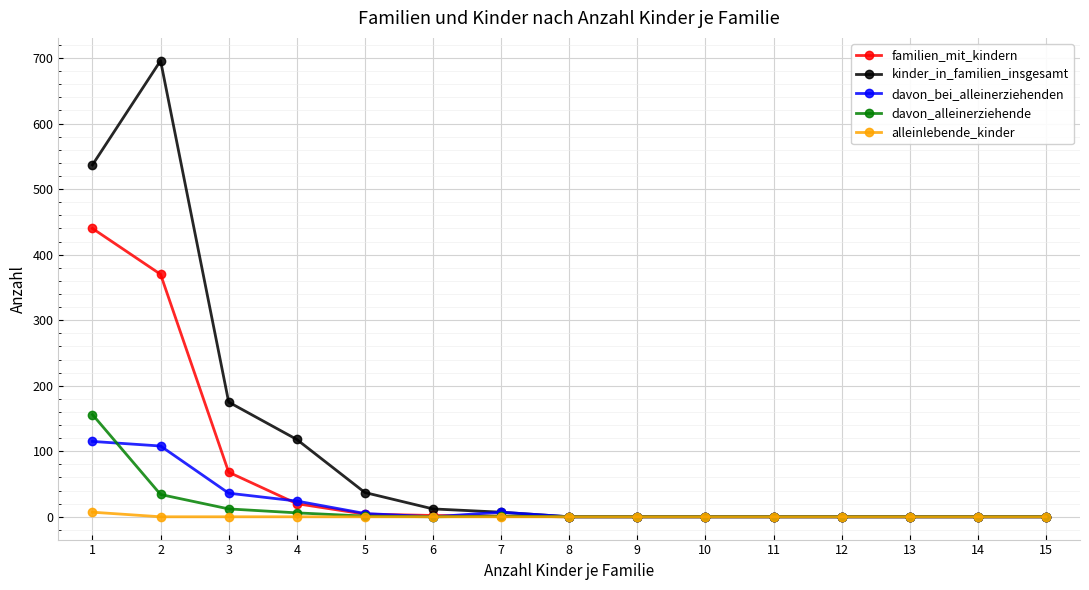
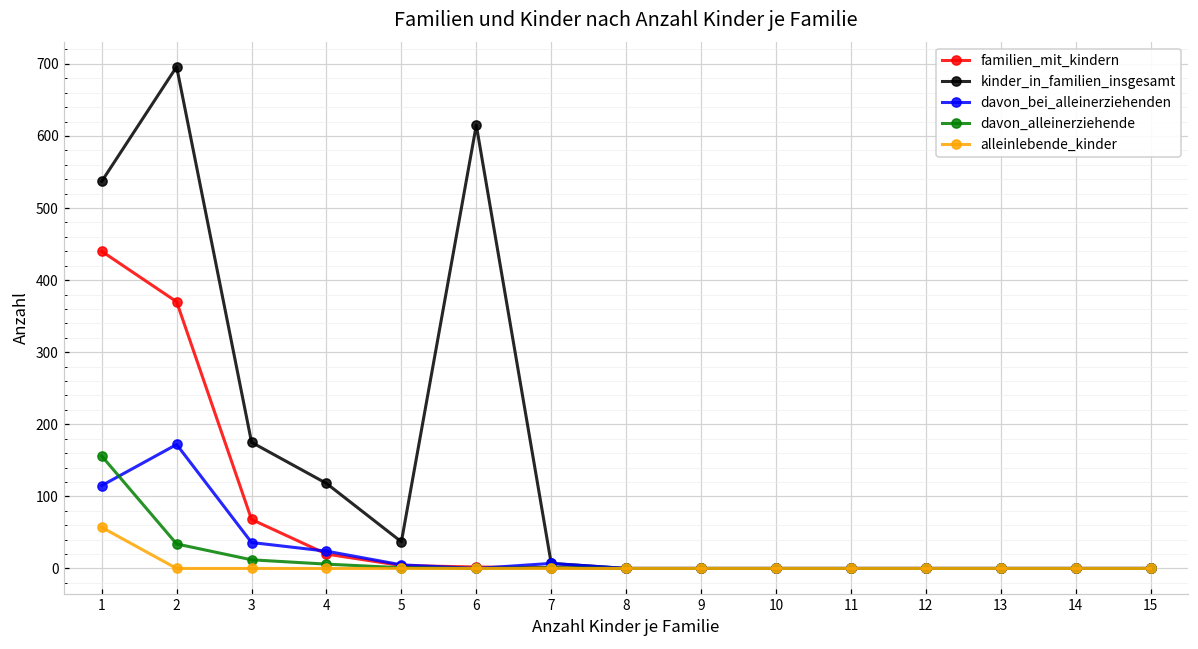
alleinlebende_kinder, 1: 10 -> 60
davon_bei_alleinerziehenden, 2: 110 -> 170
kinder_in_familien_insgesamt, 6: 10 -> 620
